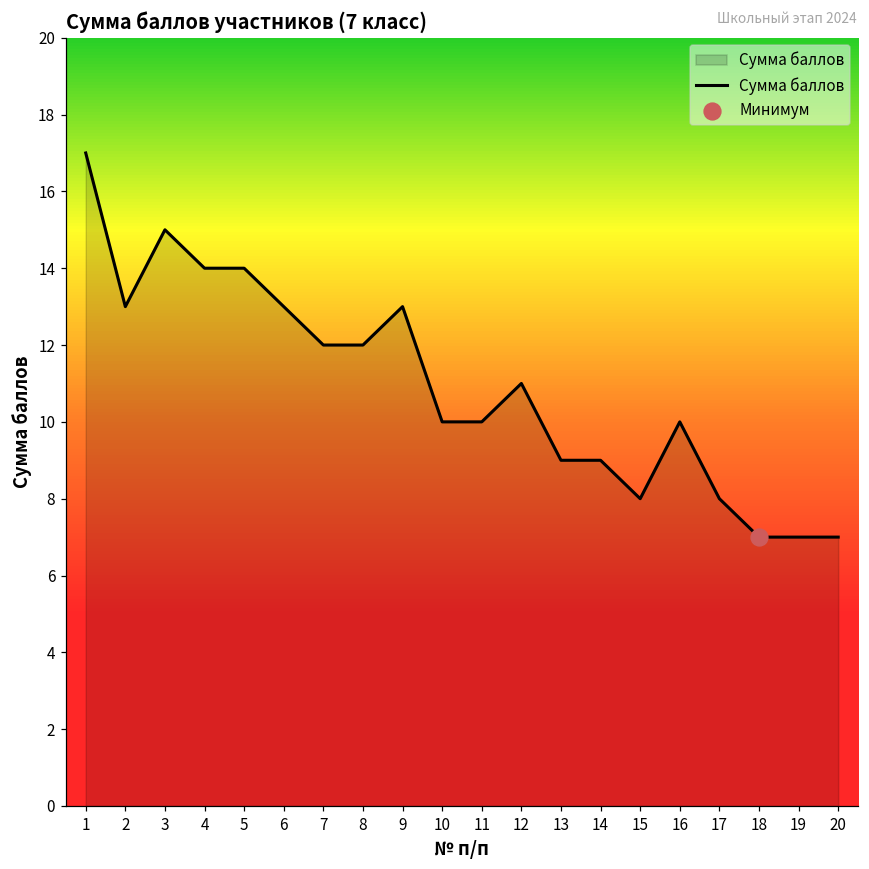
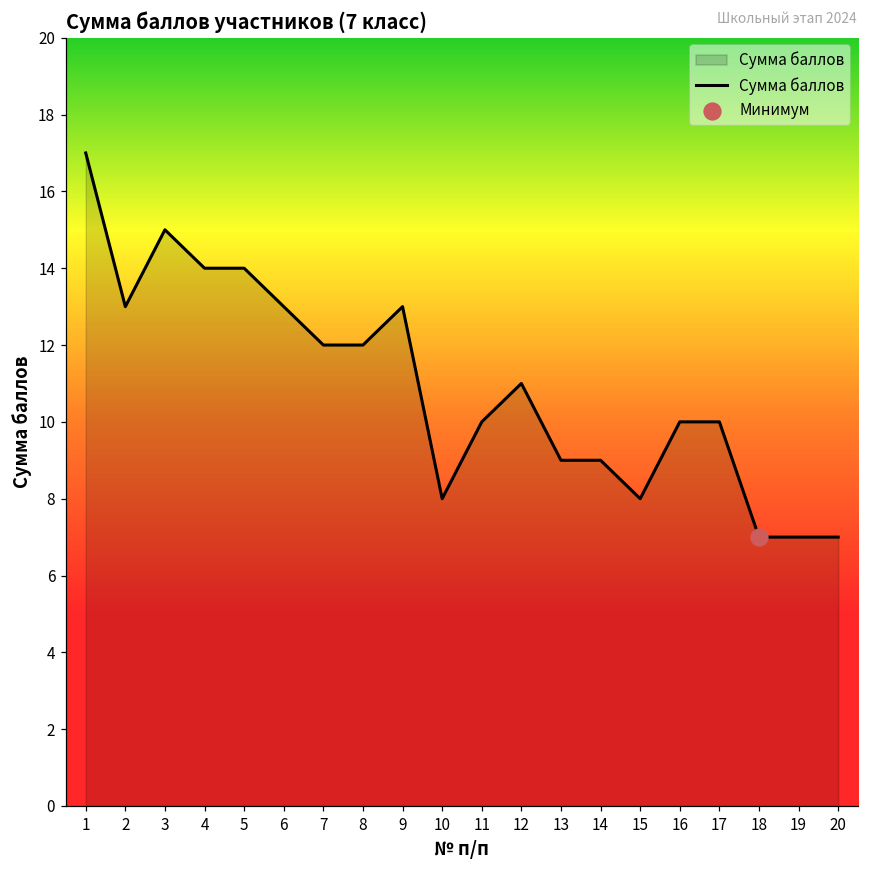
Сумма баллов, 10: 10 -> 8
Сумма баллов, 17: 8 -> 10
